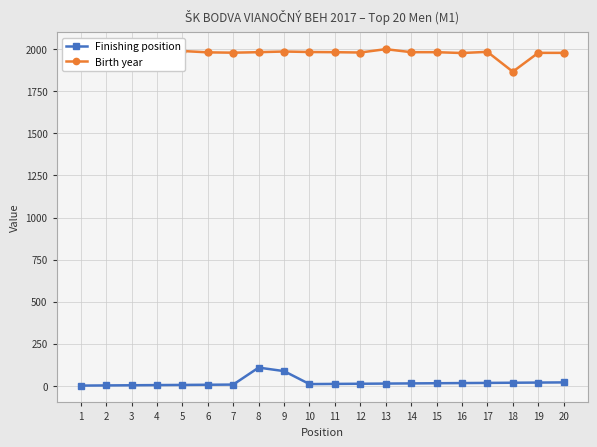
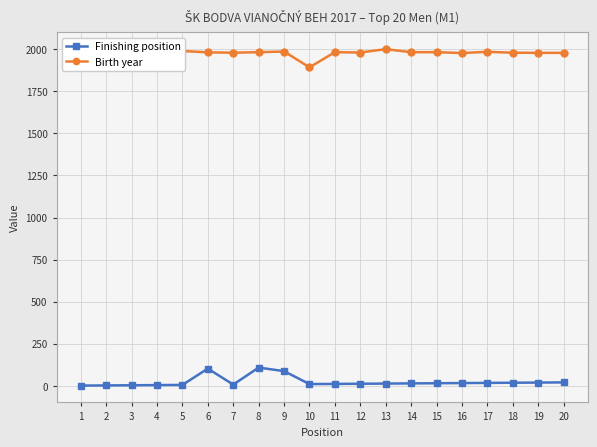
Finishing position, 6: 10 -> 100
Birth year, 10: 1980 -> 1890
Birth year, 18: 1870 -> 1980
